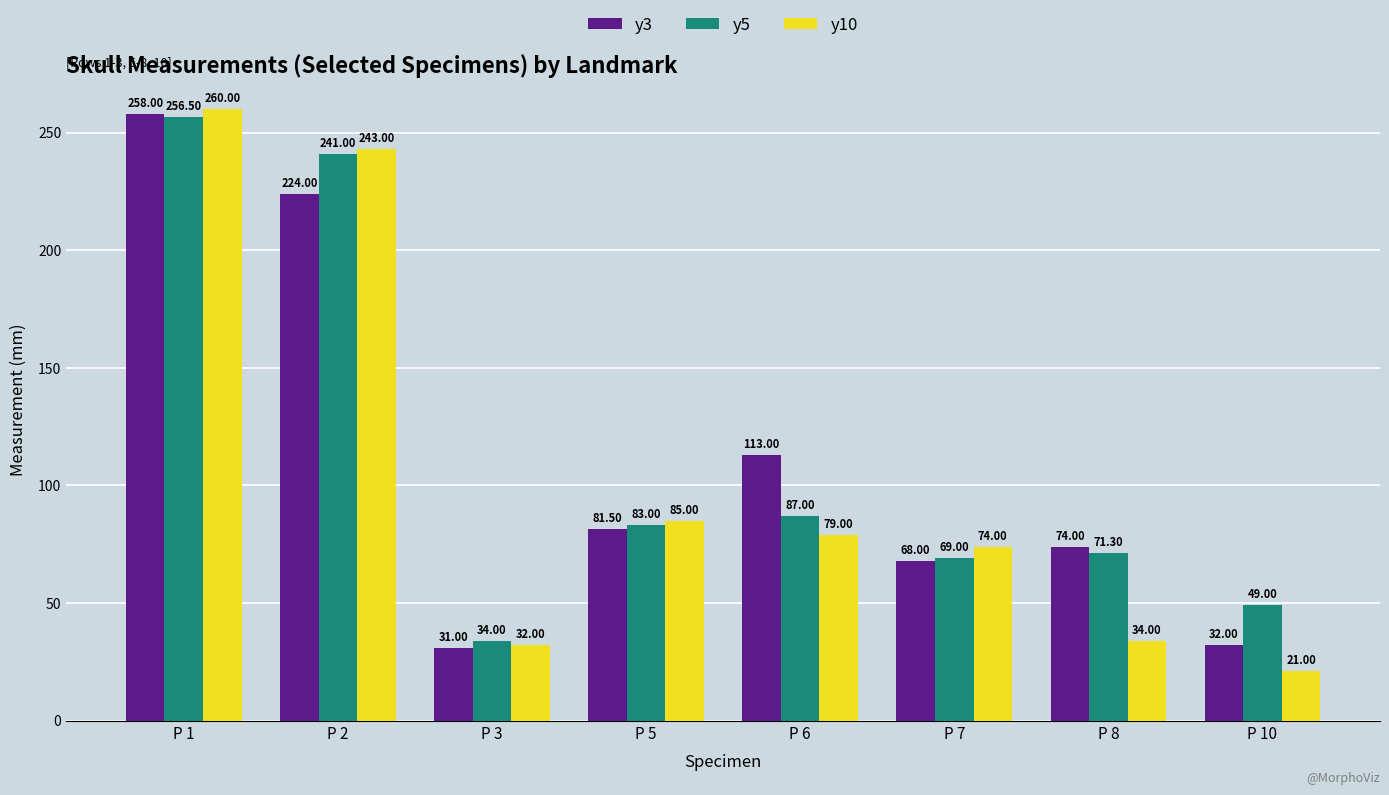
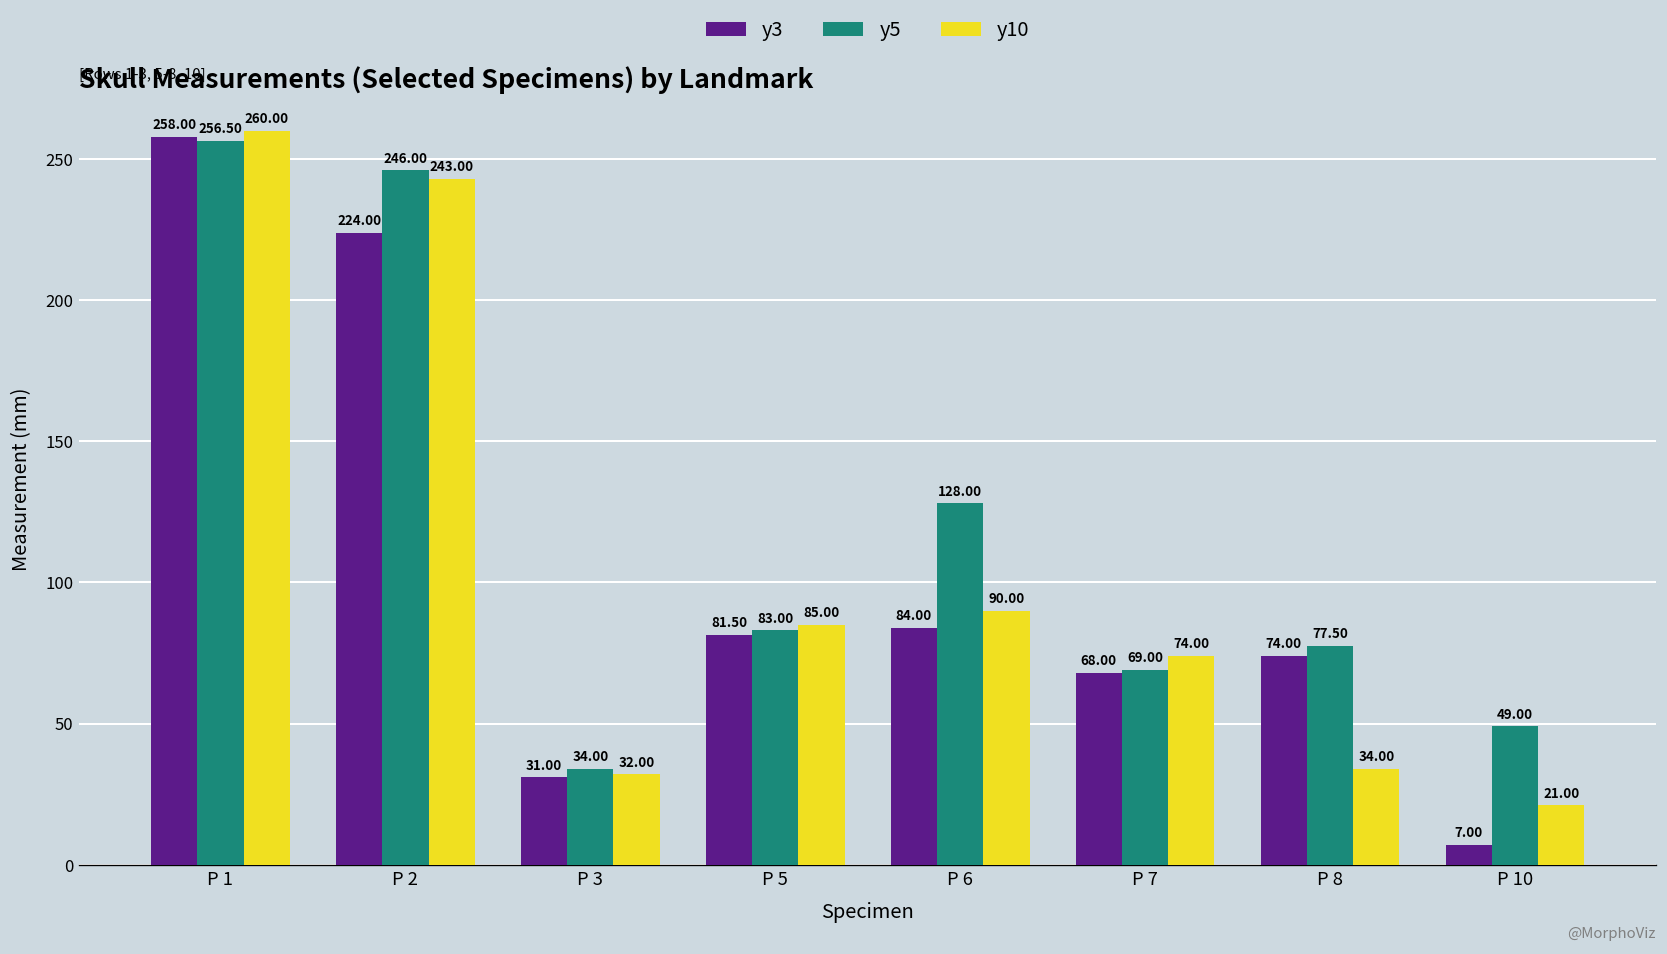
y5, P 2: 241.00 -> 246.00
y3, P 6: 113.00 -> 84.00
y5, P 6: 87.00 -> 128.00
y10, P 6: 79.00 -> 90.00
y5, P 8: 71.30 -> 77.50
y3, P 10: 32.00 -> 7.00
